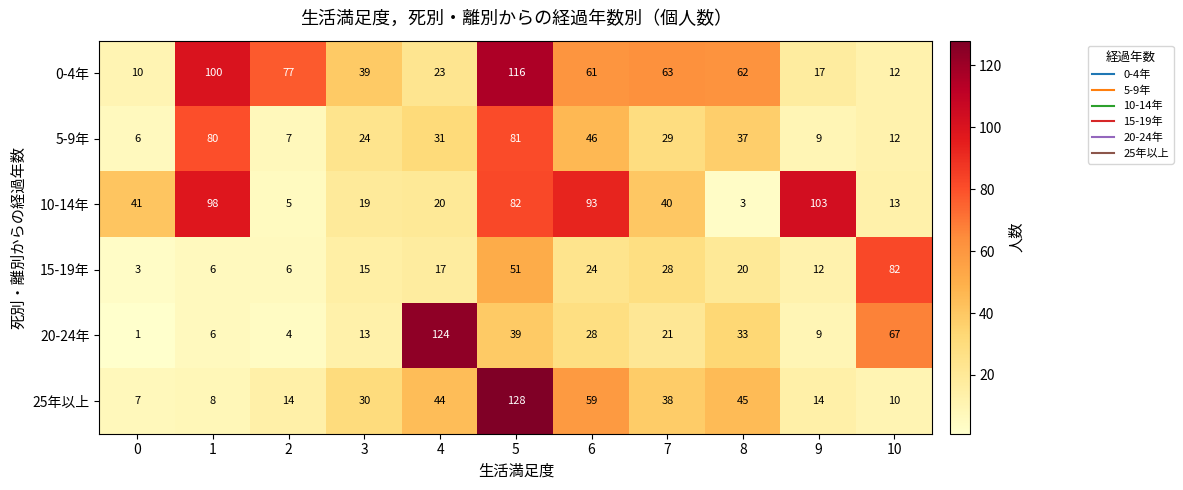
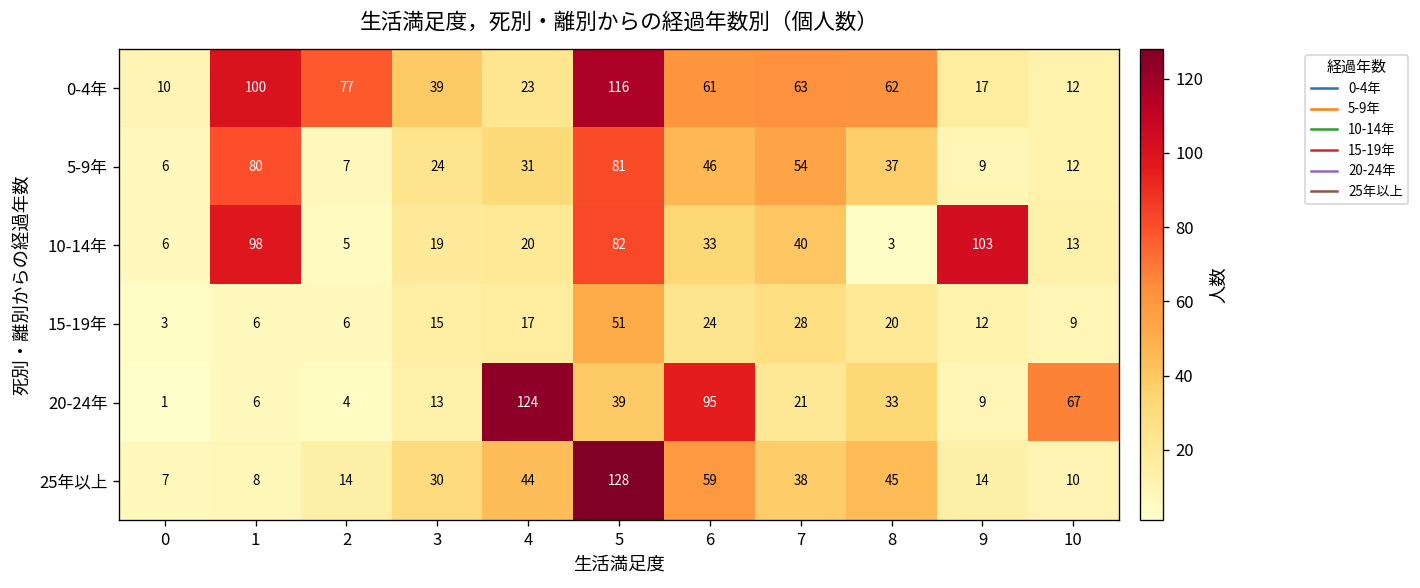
5-9年, 7: 29 -> 54
10-14年, 0: 41 -> 6
10-14年, 6: 93 -> 33
15-19年, 10: 82 -> 9
20-24年, 6: 28 -> 95
